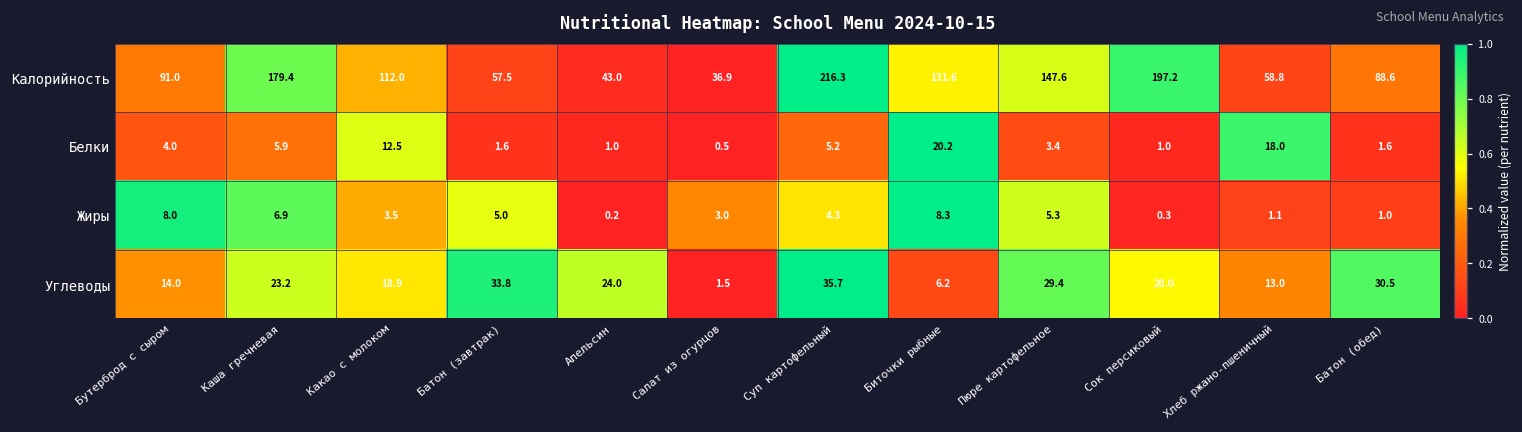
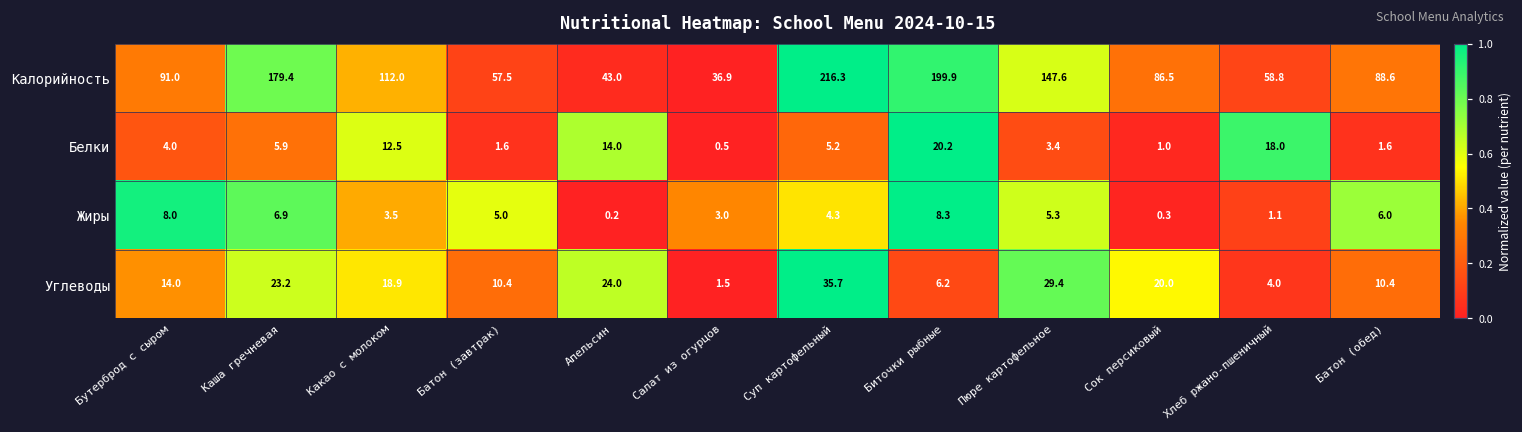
Калорийность, Биточки рыбные: 131.6 -> 199.9
Калорийность, Сок персиковый: 197.2 -> 86.5
Белки, Апельсин: 1.0 -> 14.0
Жиры, Батон (обед): 1.0 -> 6.0
Углеводы, Батон (завтрак): 33.8 -> 10.4
Углеводы, Хлеб ржано-пшеничный: 13.0 -> 4.0
Углеводы, Батон (обед): 30.5 -> 10.4
